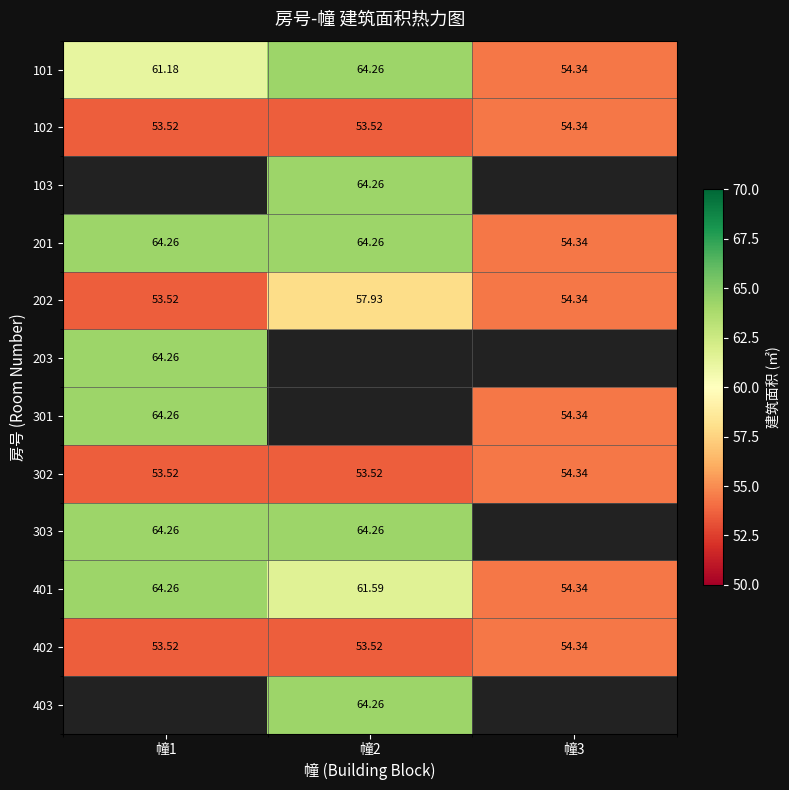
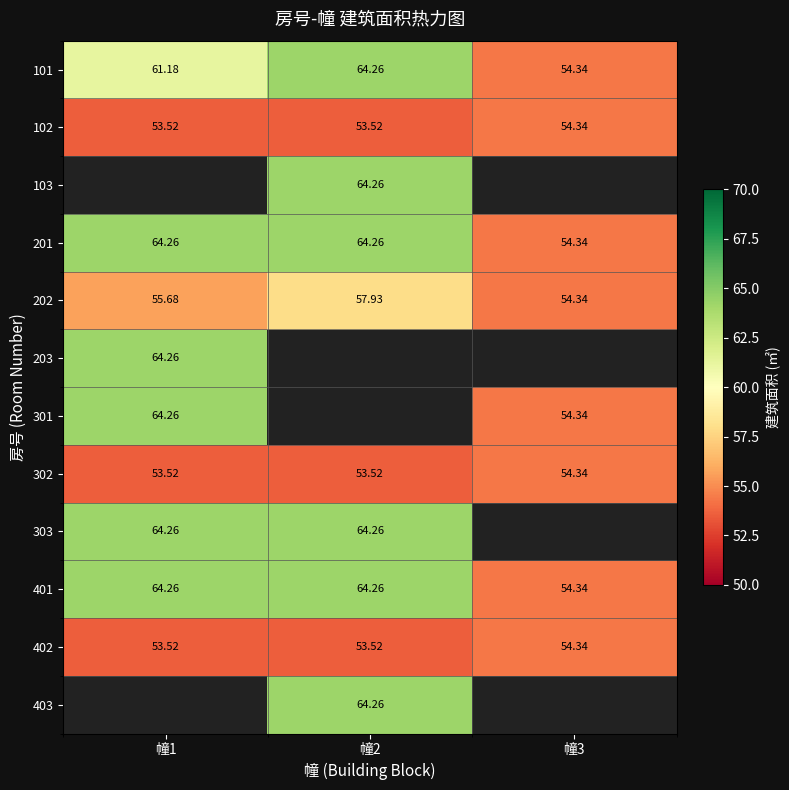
202, 幢1: 53.52 -> 55.68
401, 幢2: 61.59 -> 64.26
